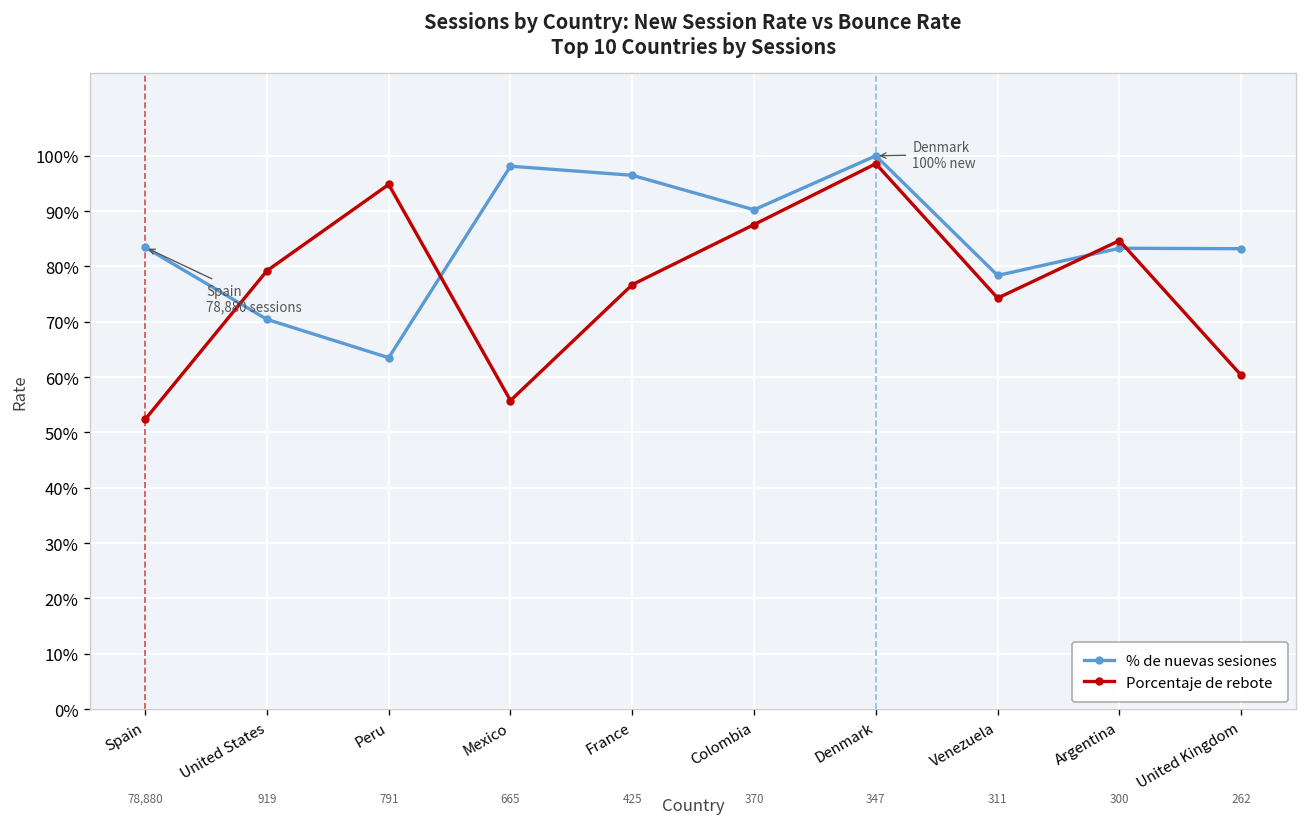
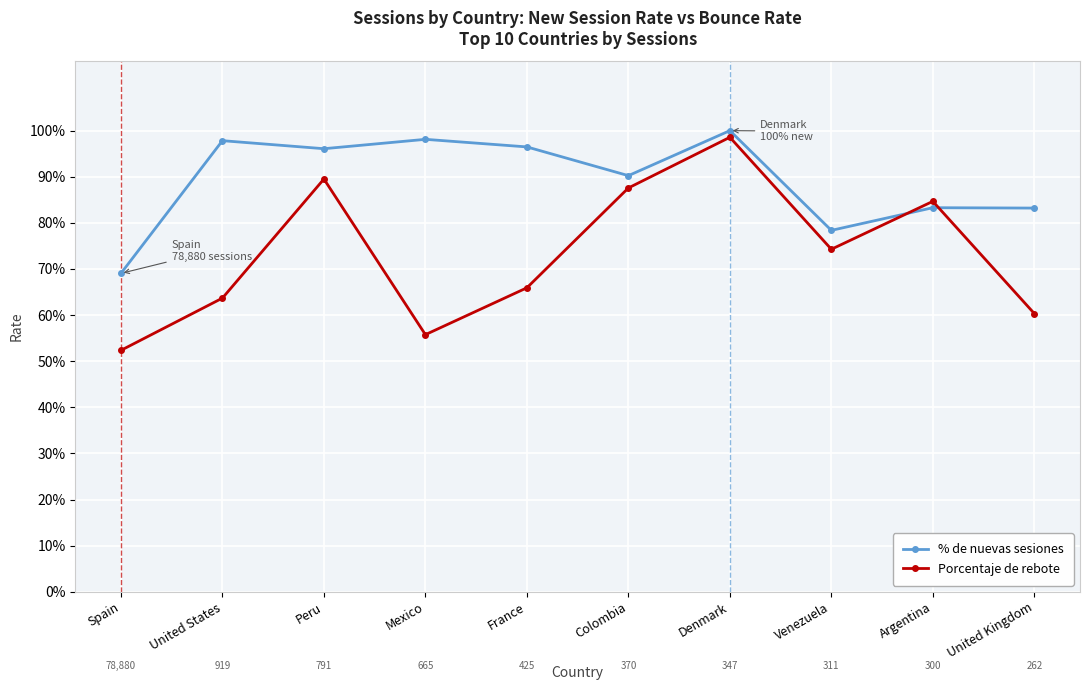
% de nuevas sesiones, Spain: 83% -> 69%
% de nuevas sesiones, United States: 70% -> 98%
Porcentaje de rebote, United States: 79% -> 64%
% de nuevas sesiones, Peru: 64% -> 96%
Porcentaje de rebote, Peru: 95% -> 90%
Porcentaje de rebote, France: 77% -> 66%
